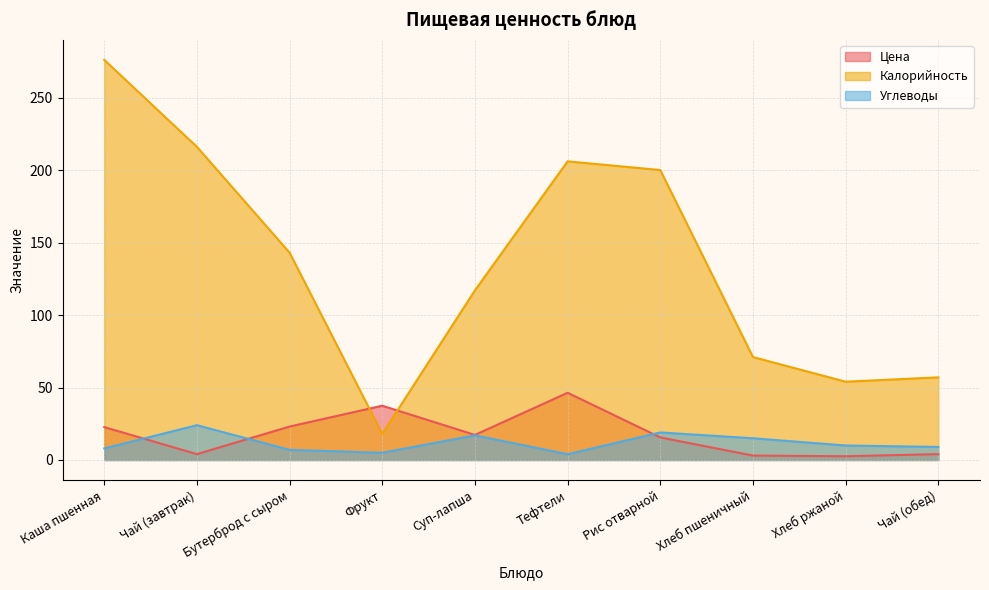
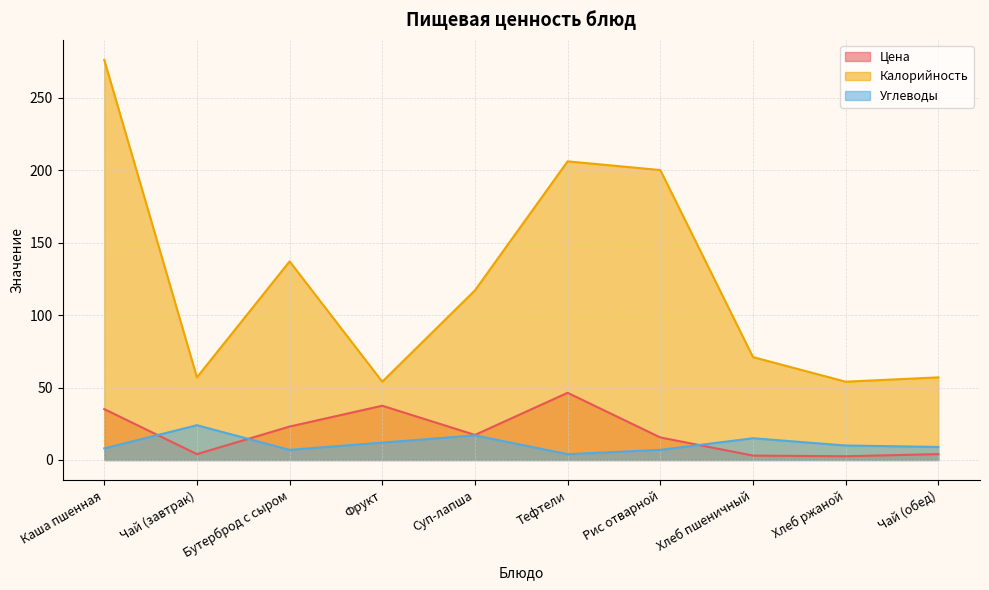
Цена, Каша пшенная: 23 -> 35
Калорийность, Чай (завтрак): 216 -> 57
Калорийность, Бутерброд с сыром: 143 -> 137
Калорийность, Фрукт: 18 -> 54
Углеводы, Фрукт: 5 -> 12
Углеводы, Рис отварной: 19 -> 7
